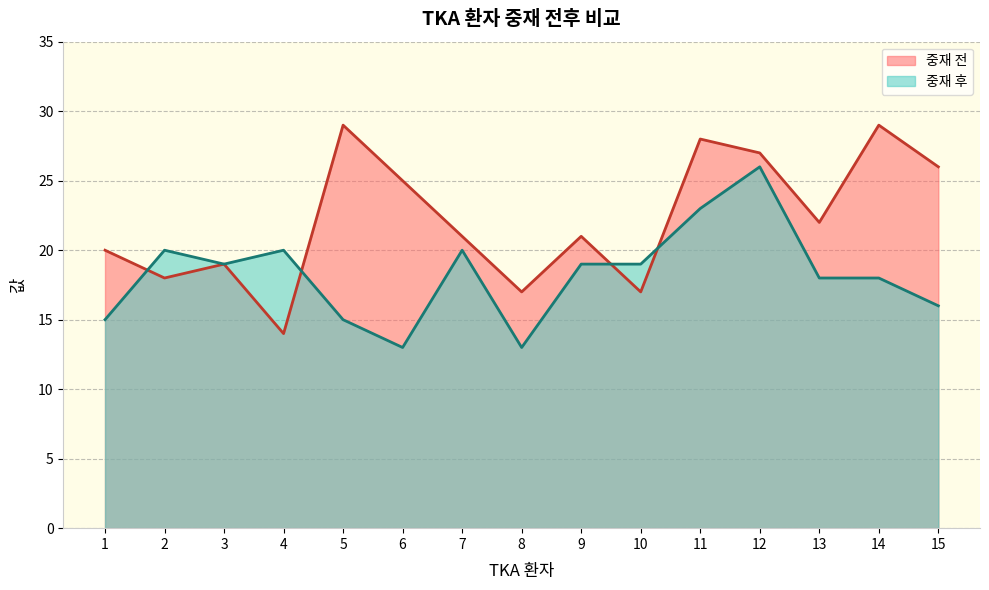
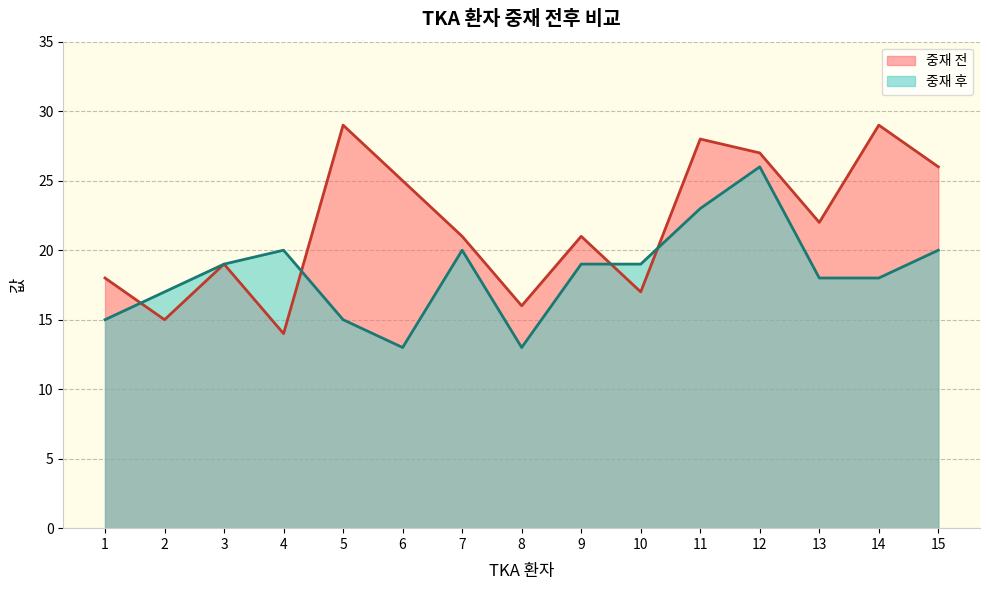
중재 전, 1: 20 -> 18
중재 전, 2: 18 -> 15
중재 후, 2: 20 -> 17
중재 전, 8: 17 -> 16
중재 후, 15: 16 -> 20
